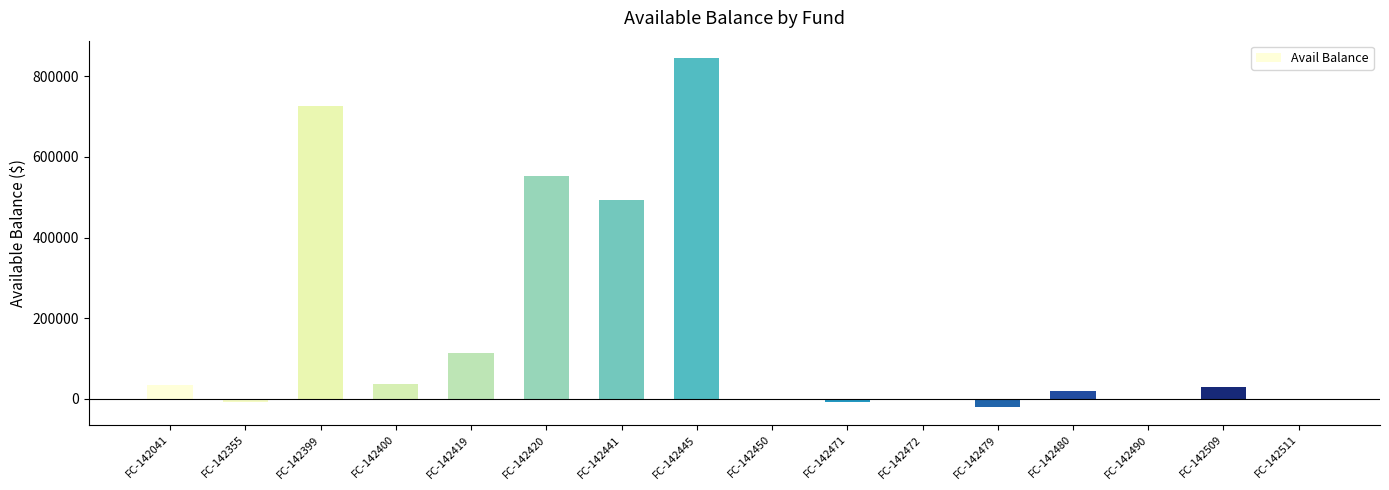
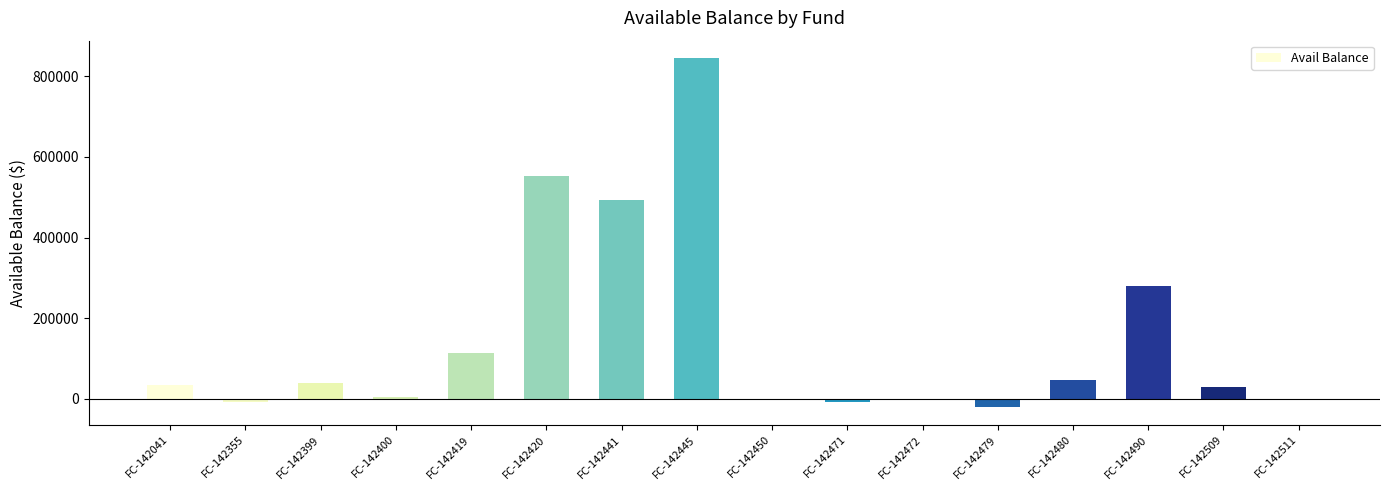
FC-142399: 730000 -> 40000
FC-142400: 40000 -> 0
FC-142480: 20000 -> 50000
FC-142490: 0 -> 280000
